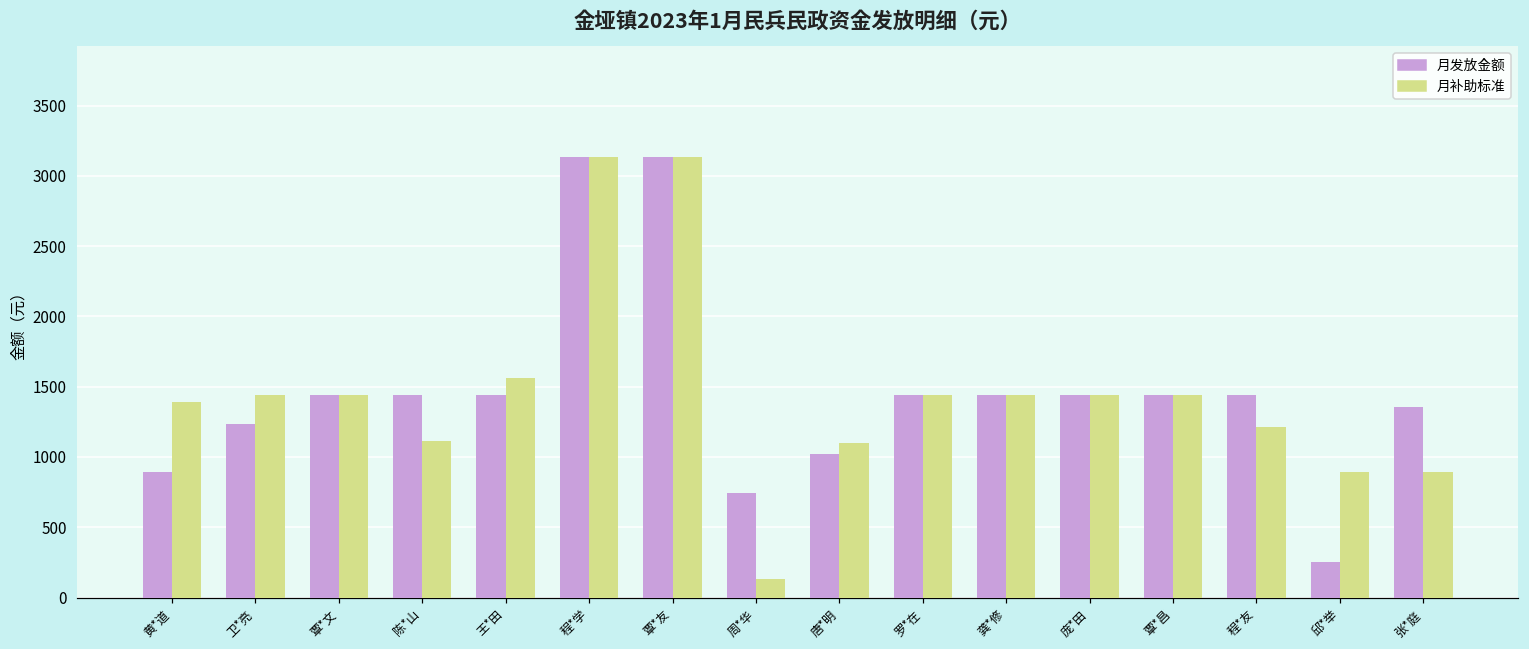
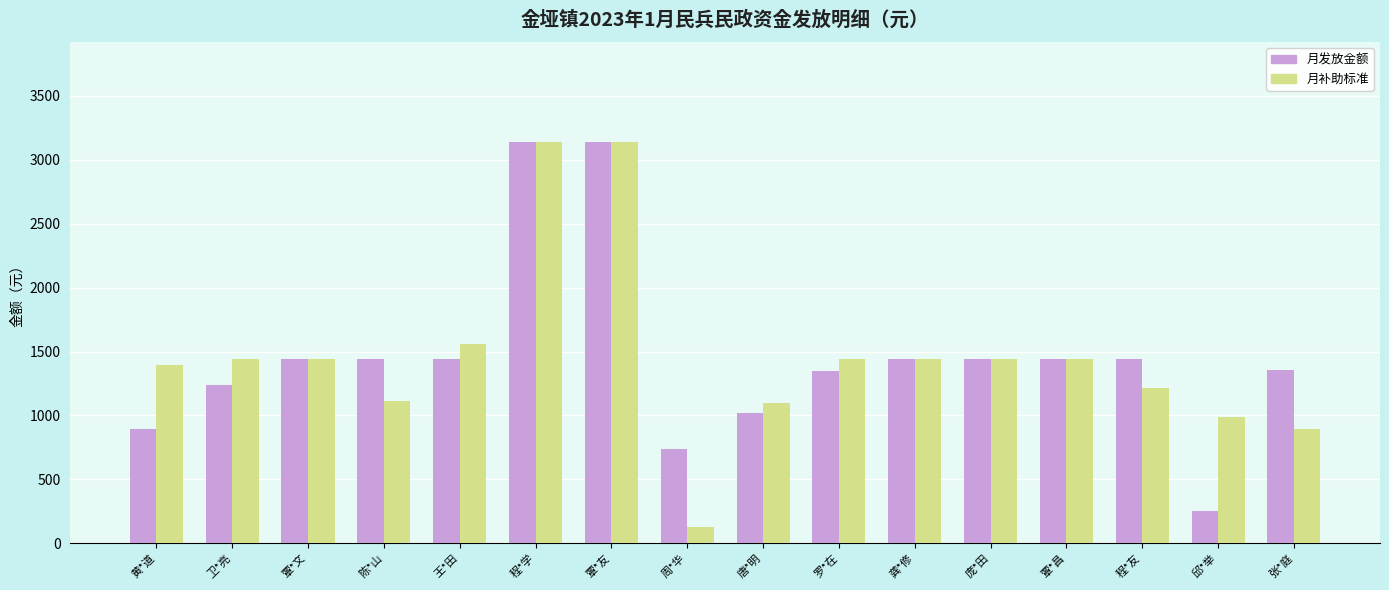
月发放金额, 罗*在: 1440 -> 1350
月补助标准, 邱*举: 890 -> 990
